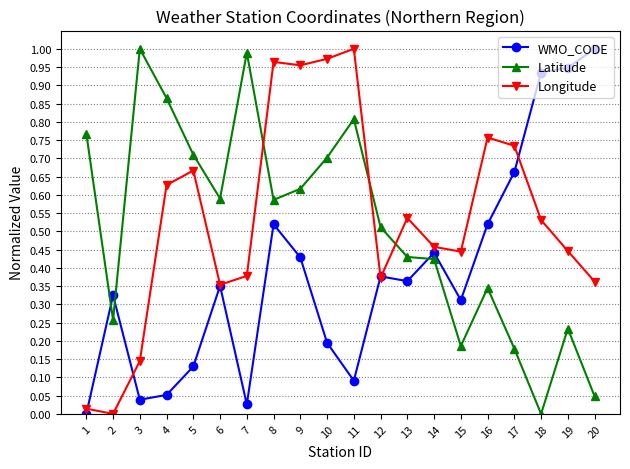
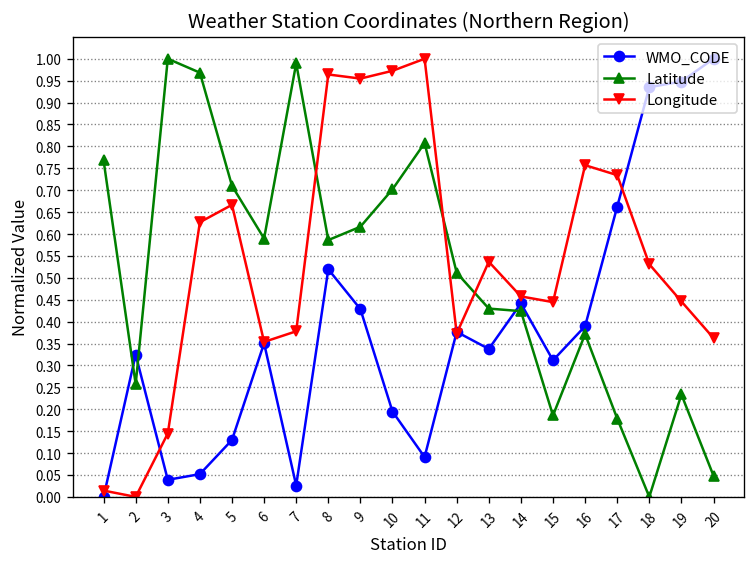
Latitude, 4: 0.86 -> 0.97
WMO_CODE, 13: 0.36 -> 0.34
WMO_CODE, 16: 0.52 -> 0.39
Latitude, 16: 0.34 -> 0.37
